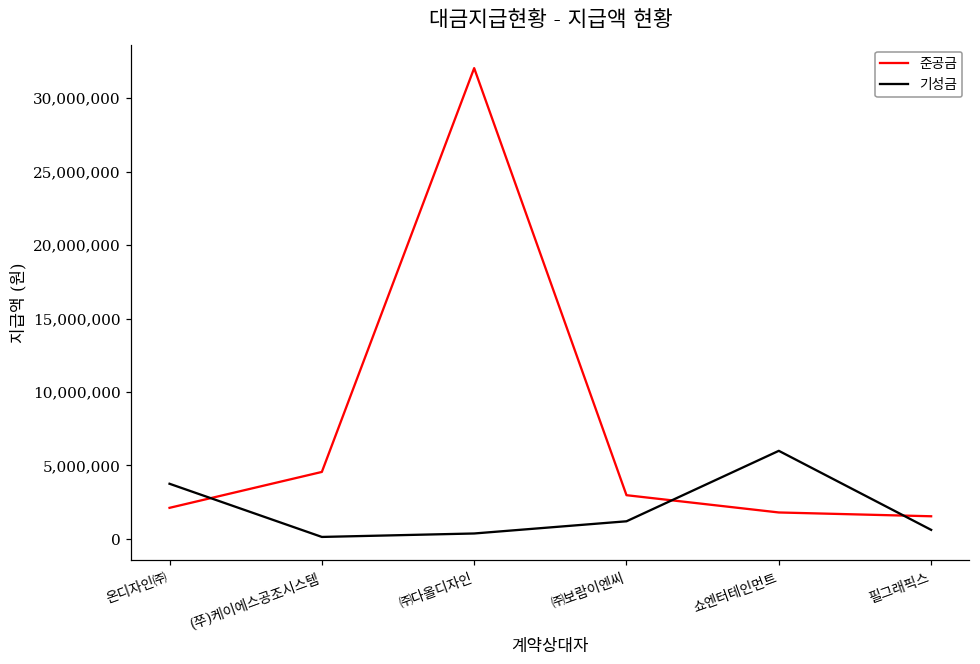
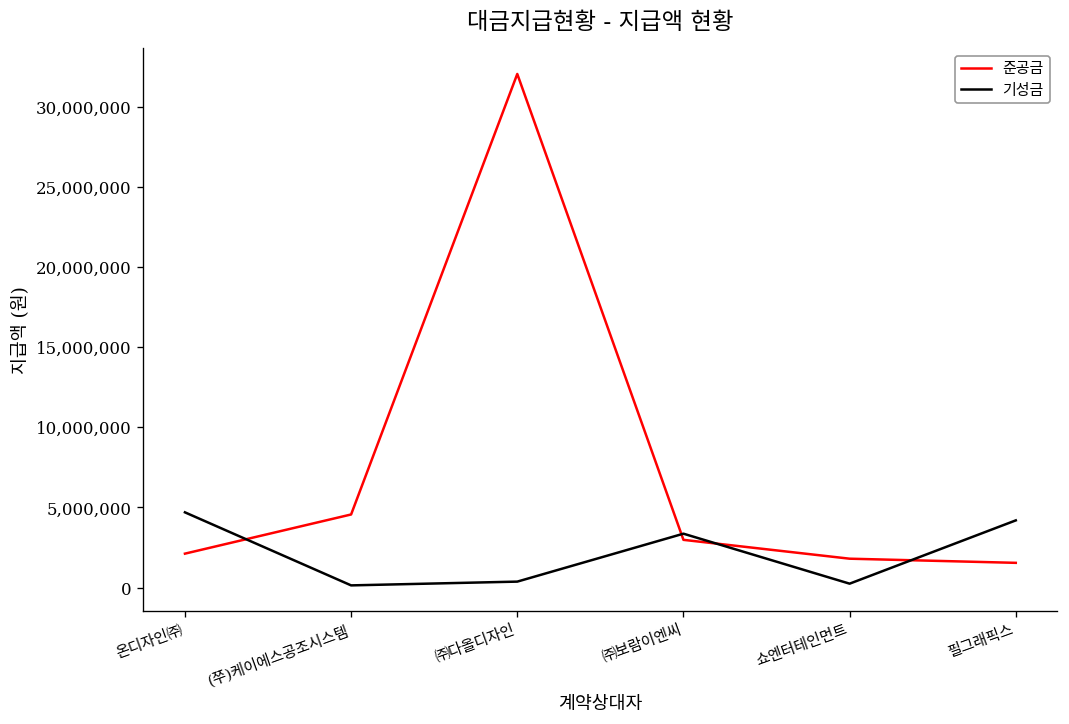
기성금, 온디자인㈜: 3,800,000 -> 4,700,000
기성금, ㈜보람이엔씨: 1,200,000 -> 3,400,000
기성금, 쇼엔터테인먼트: 6,000,000 -> 200,000
기성금, 필그래픽스: 600,000 -> 4,200,000
